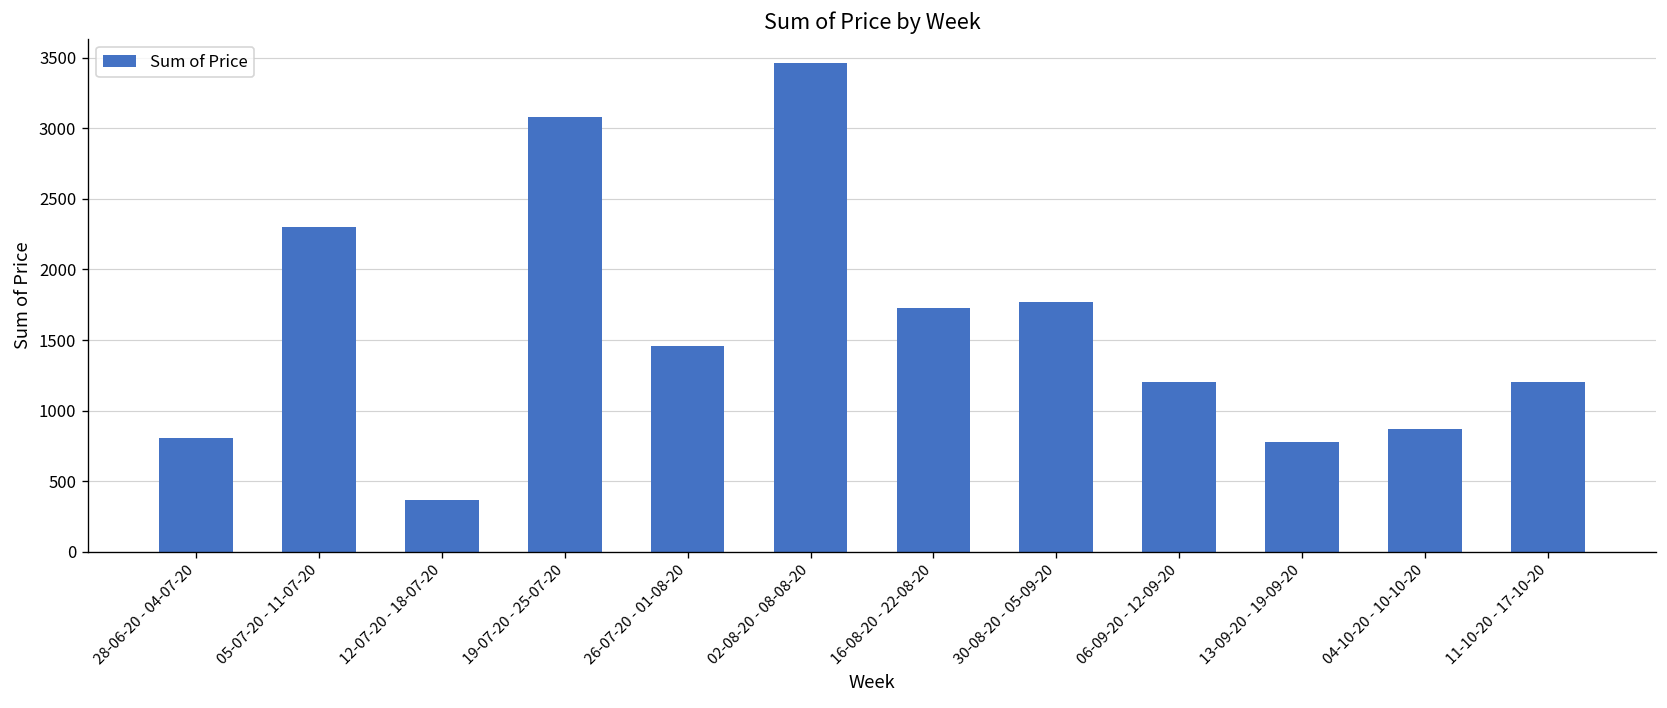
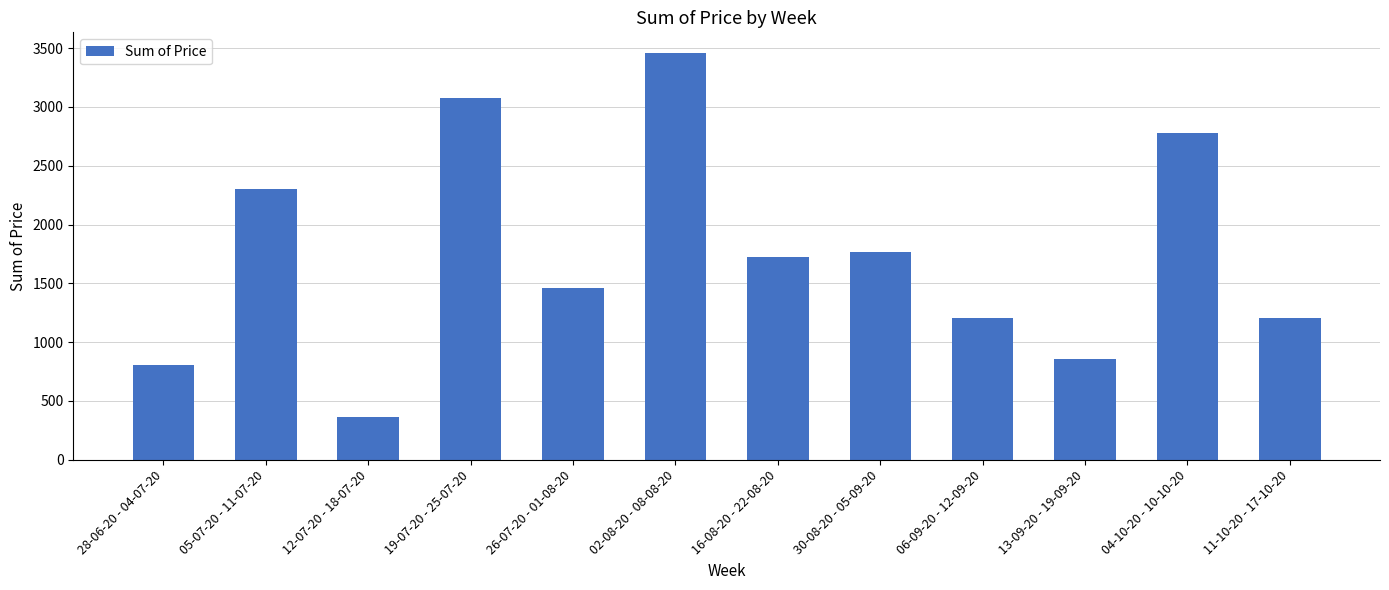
13-09-20 - 19-09-20: 780 -> 860
04-10-20 - 10-10-20: 870 -> 2780
